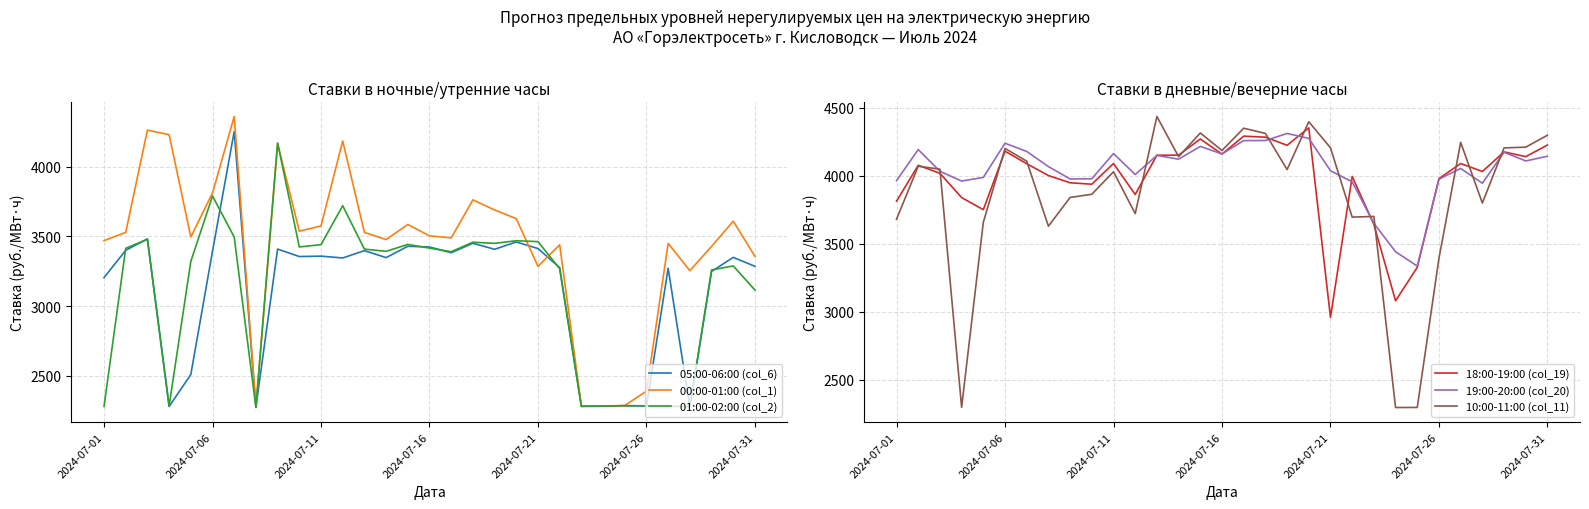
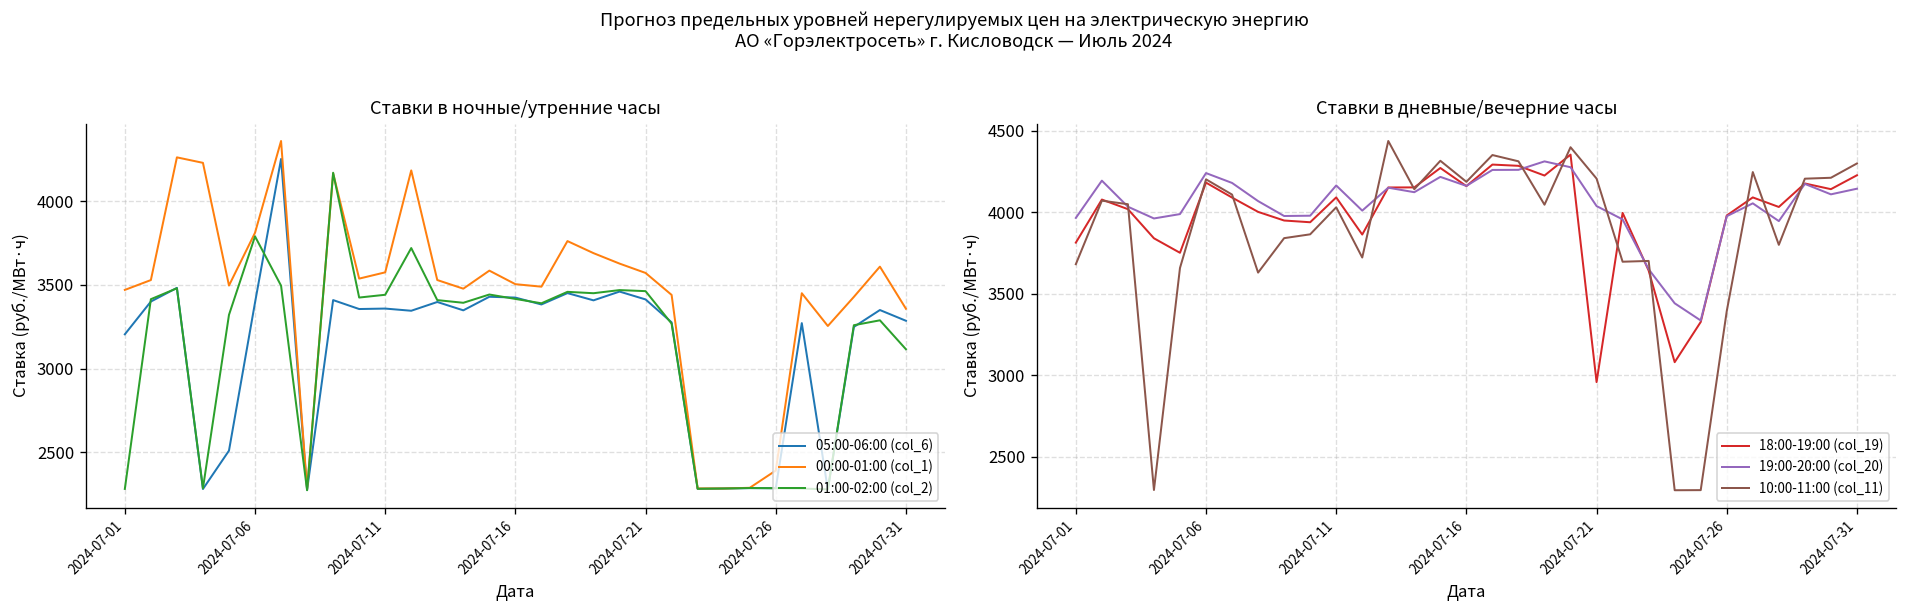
Ставки в ночные/утренние часы, 00:00-01:00 (col_1), 2024-07-21: 3290 -> 3570
